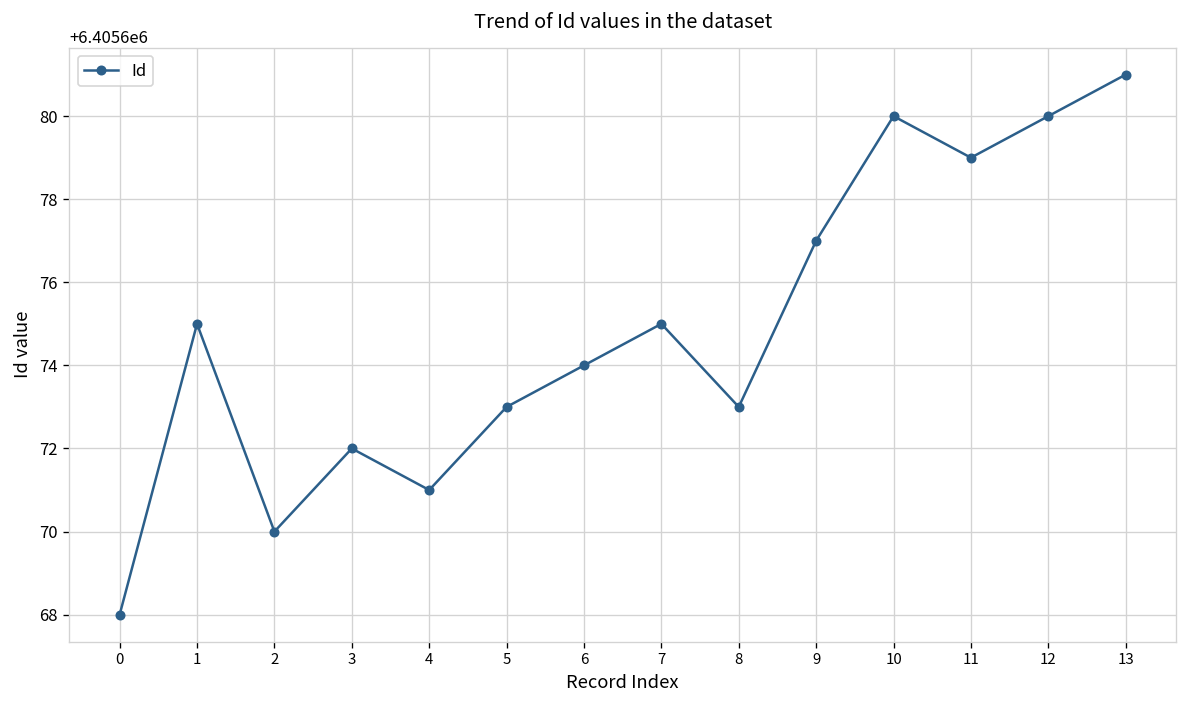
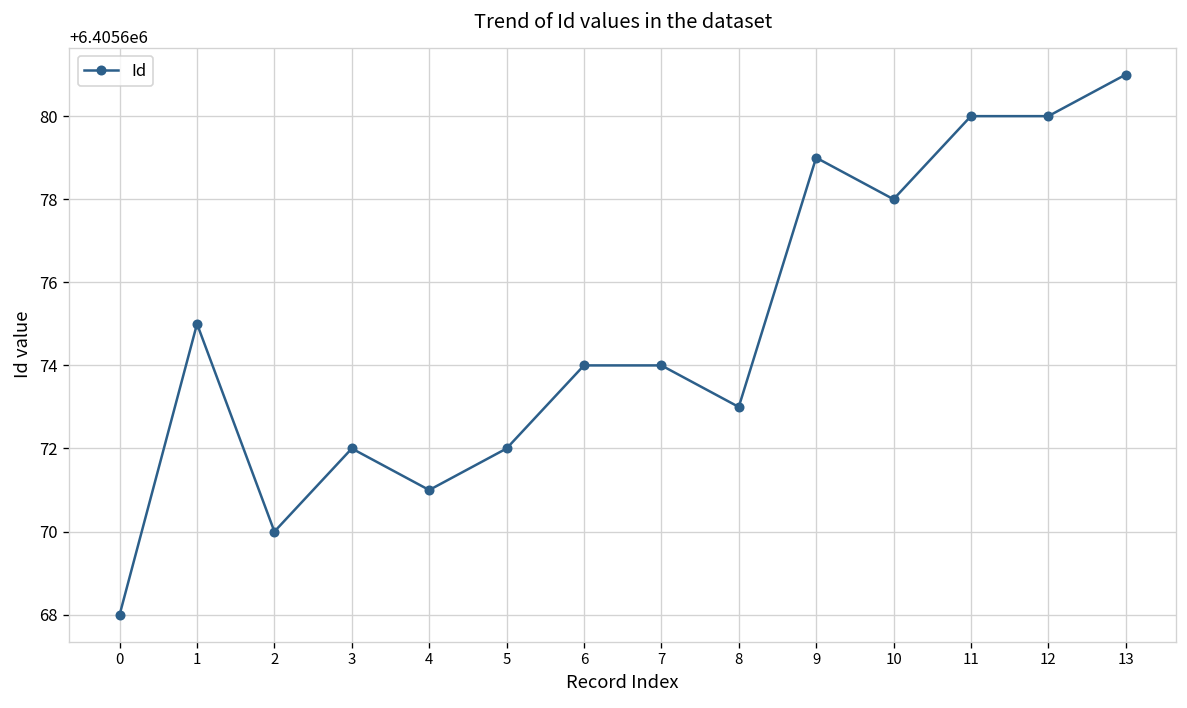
5: 6405673 -> 6405672
7: 6405675 -> 6405674
9: 6405677 -> 6405679
10: 6405680 -> 6405678
11: 6405679 -> 6405680
